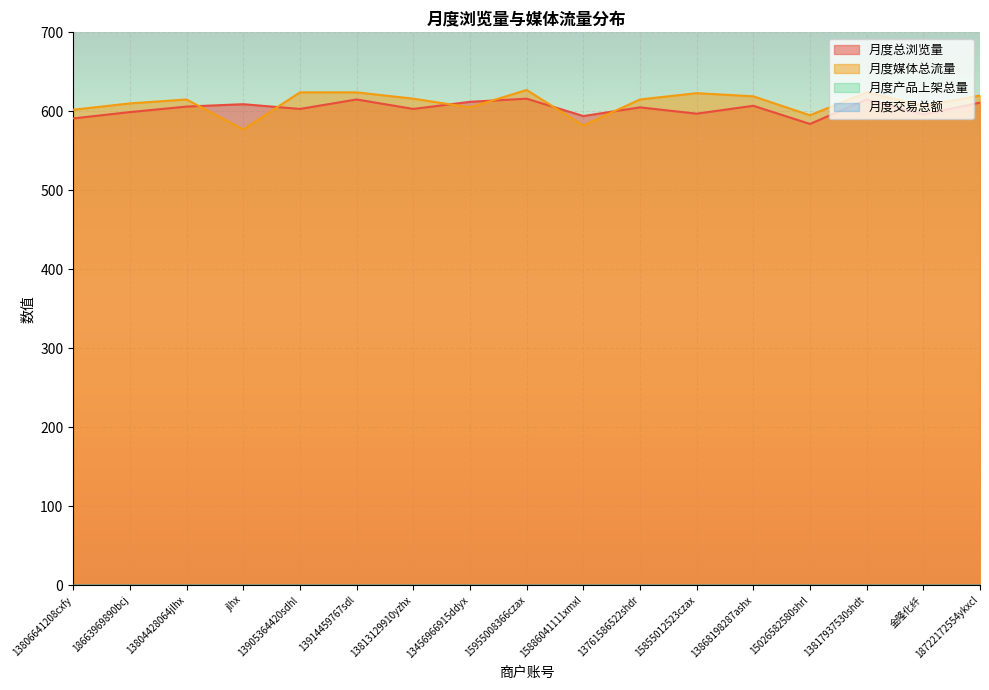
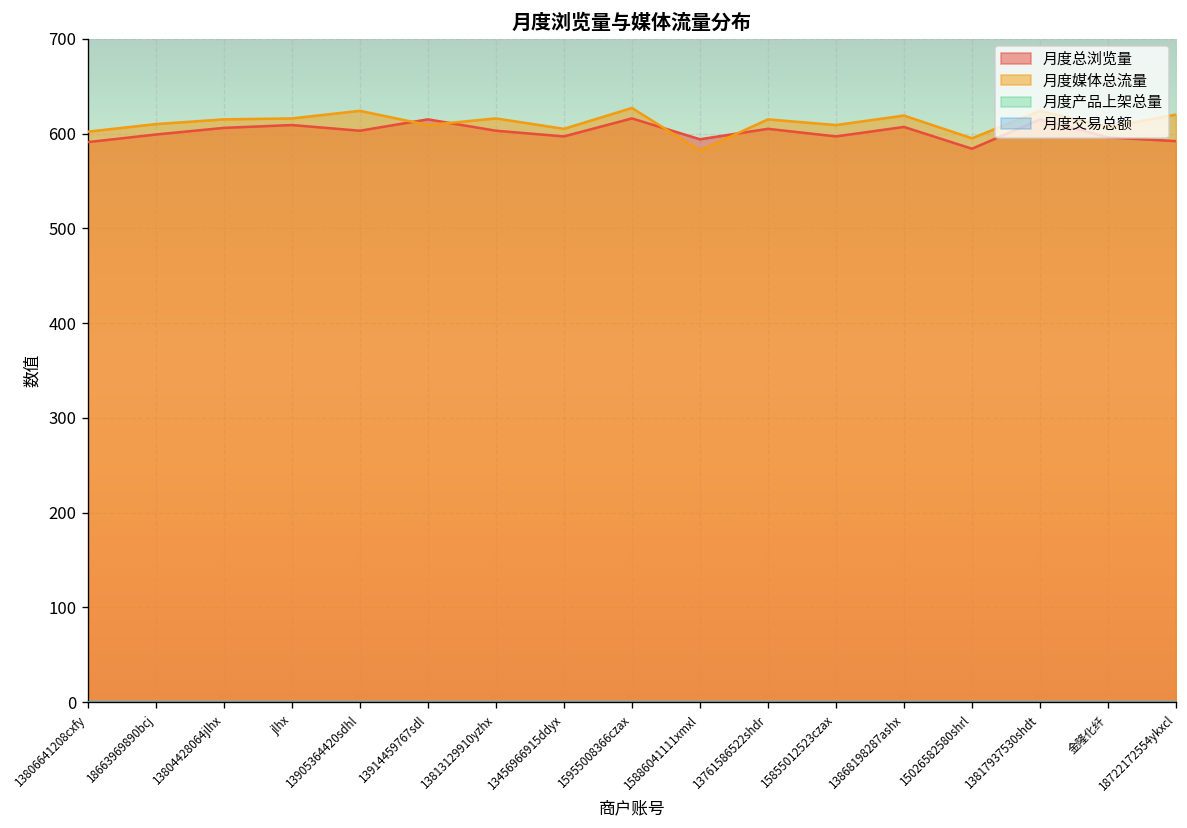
月度媒体总流量, jlhx: 580 -> 620
月度媒体总流量, 13914459767sdl: 620 -> 610
月度总浏览量, 13456966915ddyx: 610 -> 600
月度媒体总流量, 15855012523czax: 620 -> 610
月度总浏览量, 18722172554ykxcl: 610 -> 590
